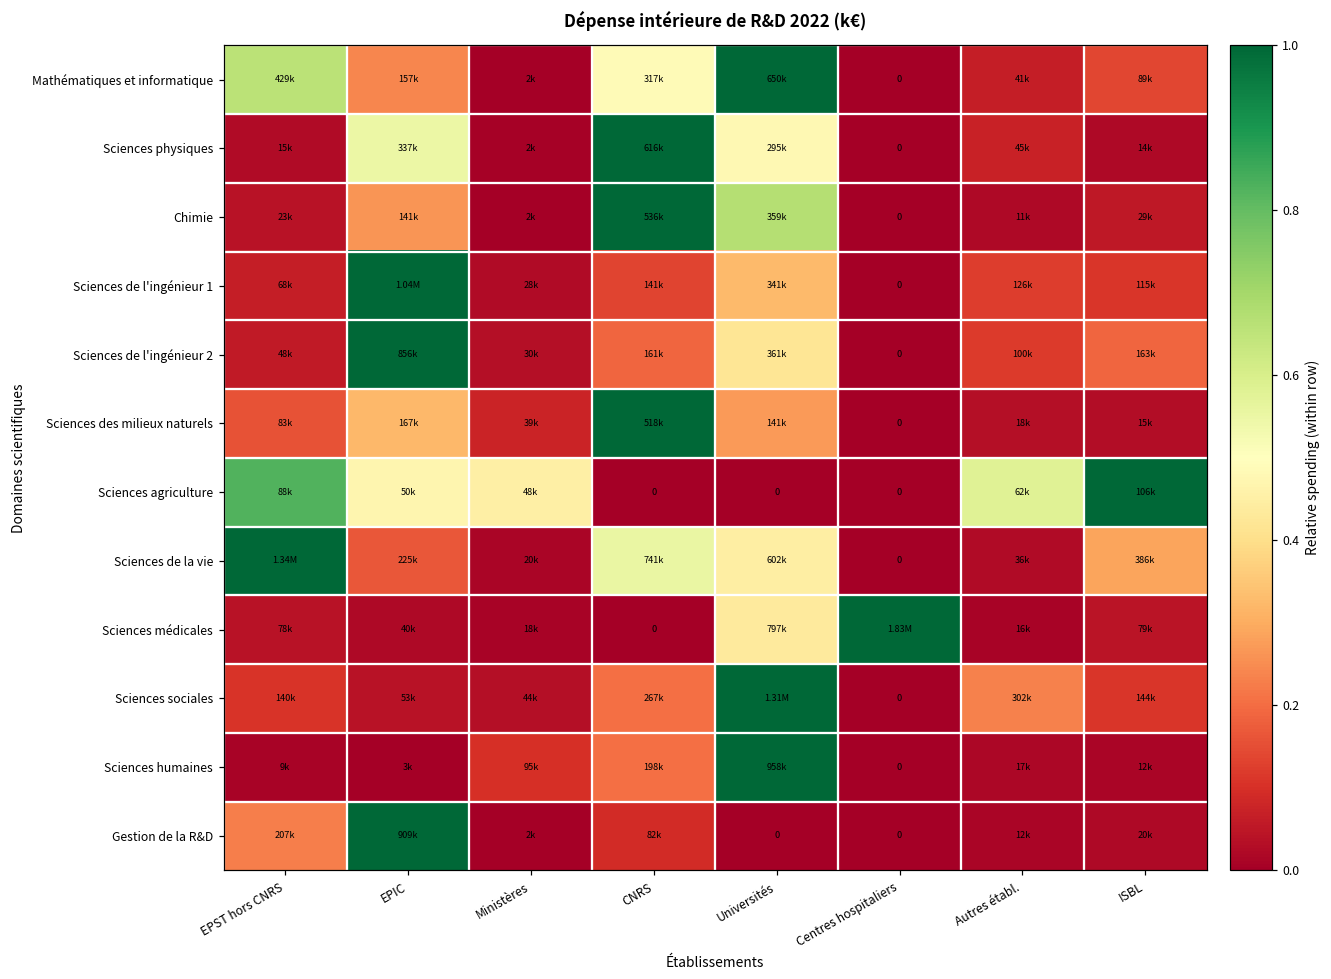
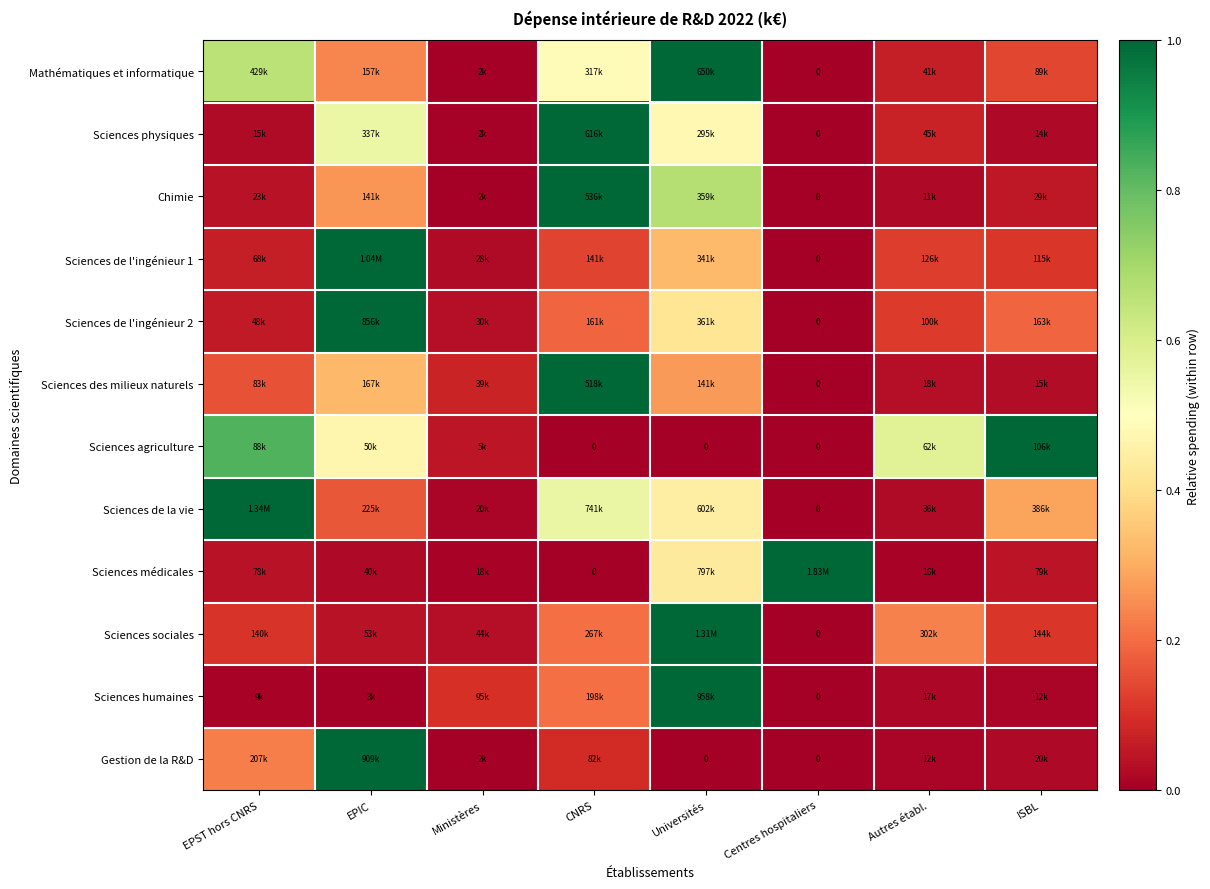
Sciences agriculture, Ministères: 48k -> 5k
